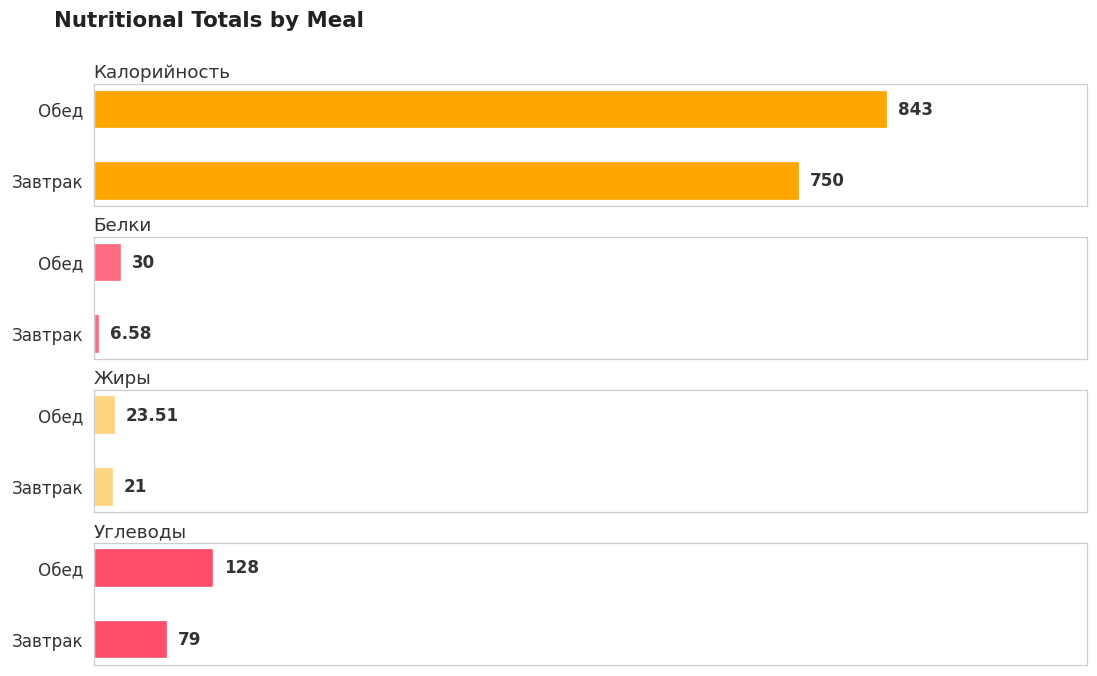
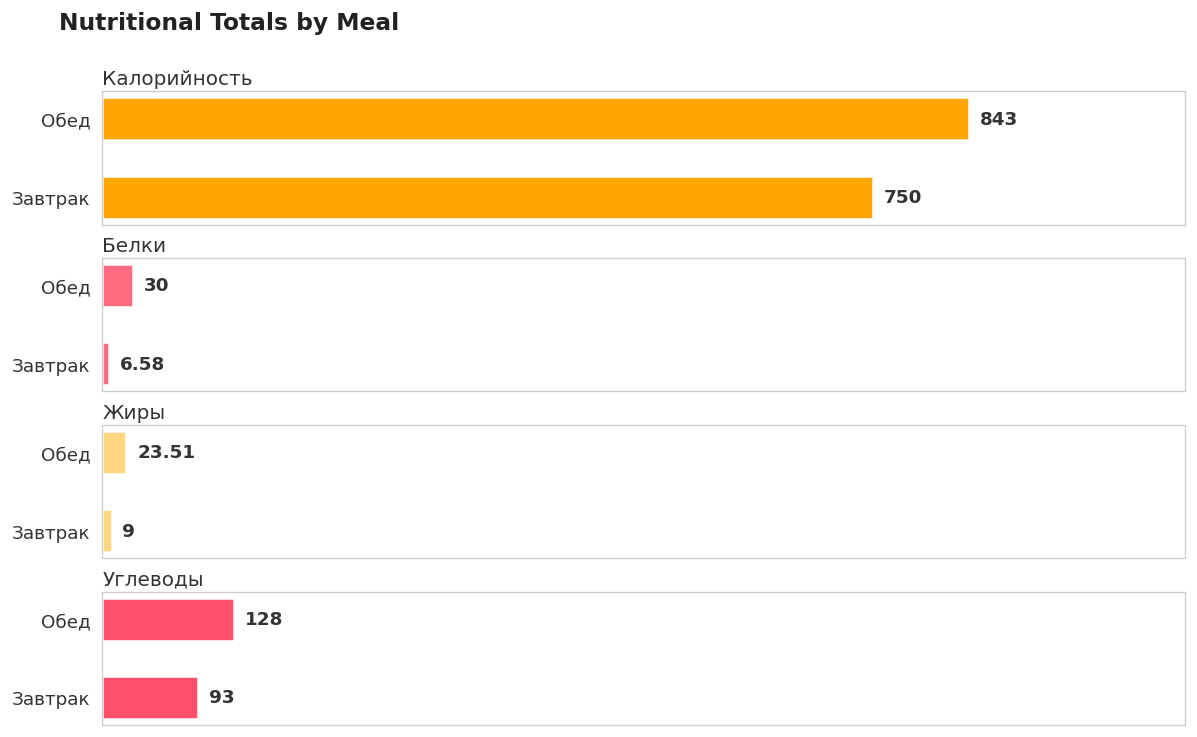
Жиры, Завтрак: 21 -> 9
Углеводы, Завтрак: 79 -> 93
